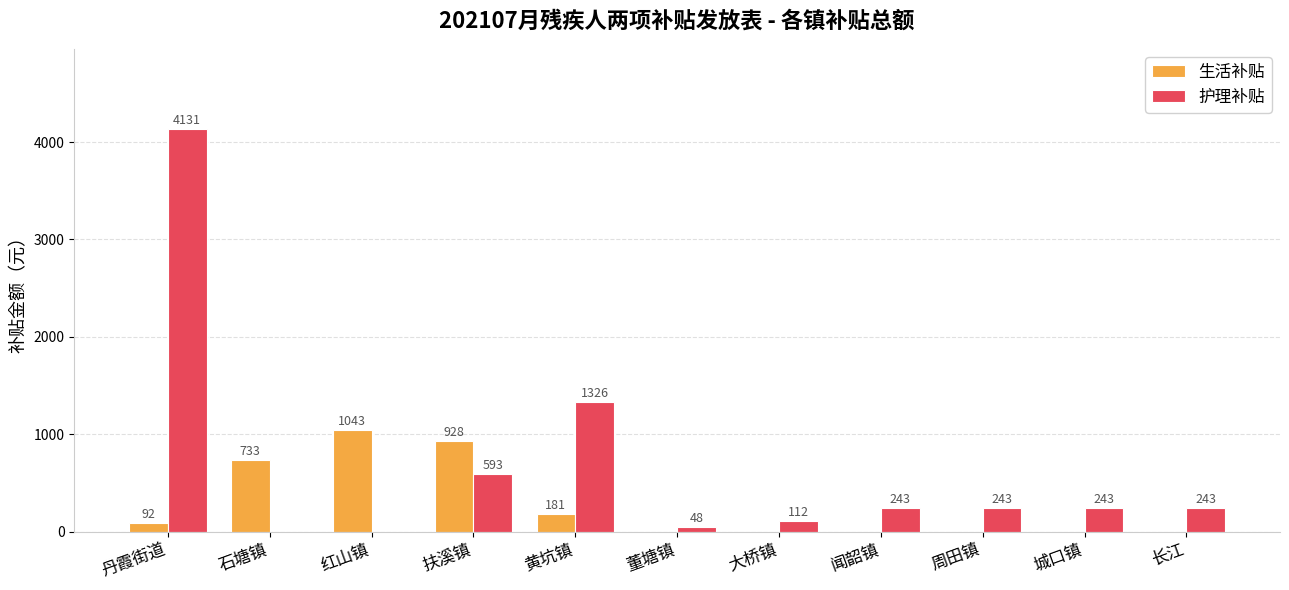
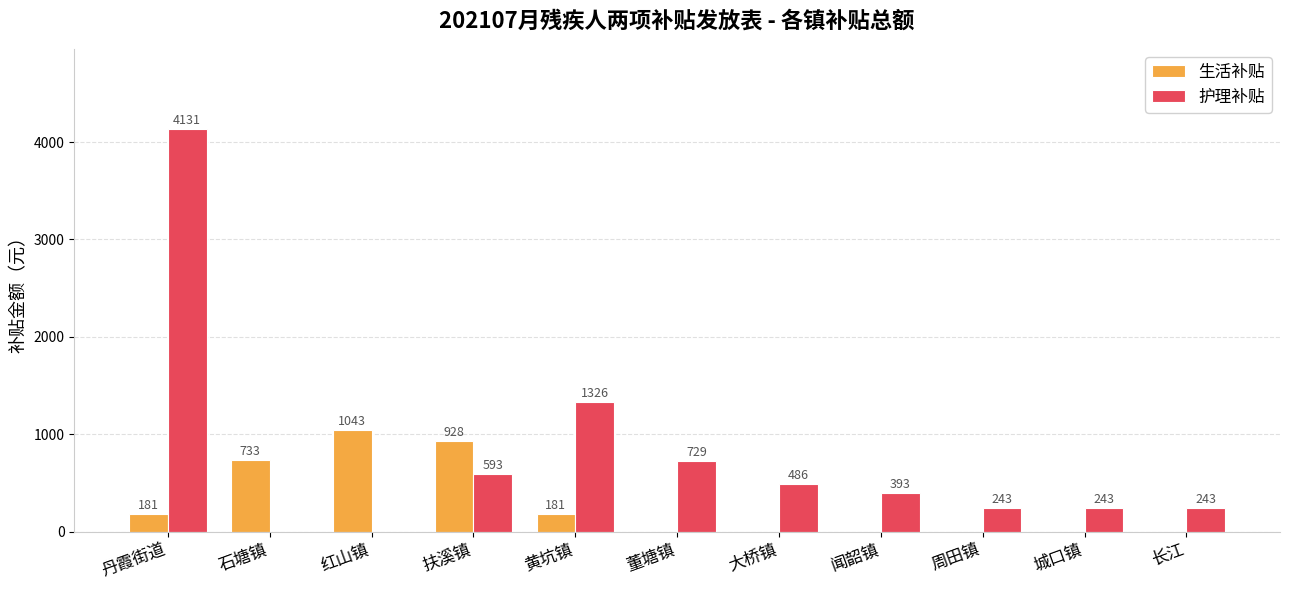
生活补贴, 丹霞街道: 92 -> 181
护理补贴, 董塘镇: 48 -> 729
护理补贴, 大桥镇: 112 -> 486
护理补贴, 闻韶镇: 243 -> 393
